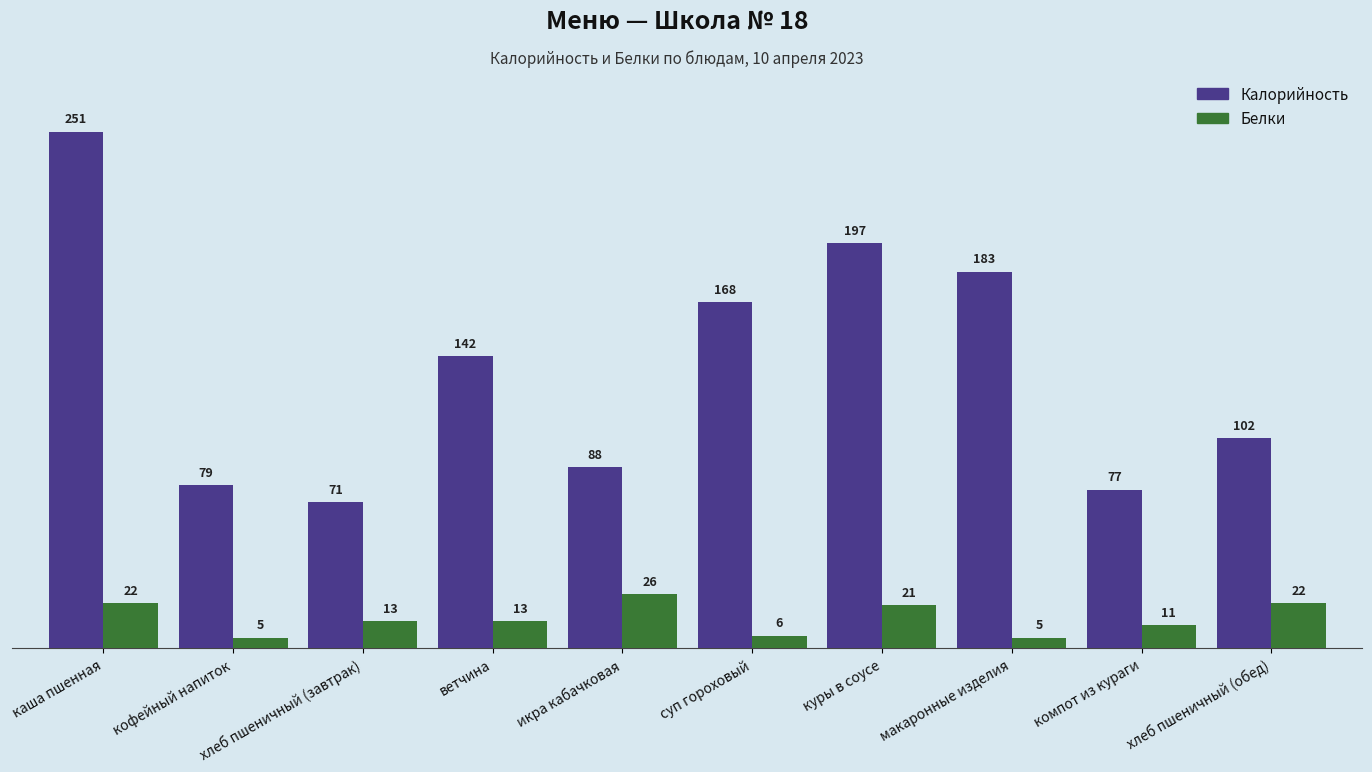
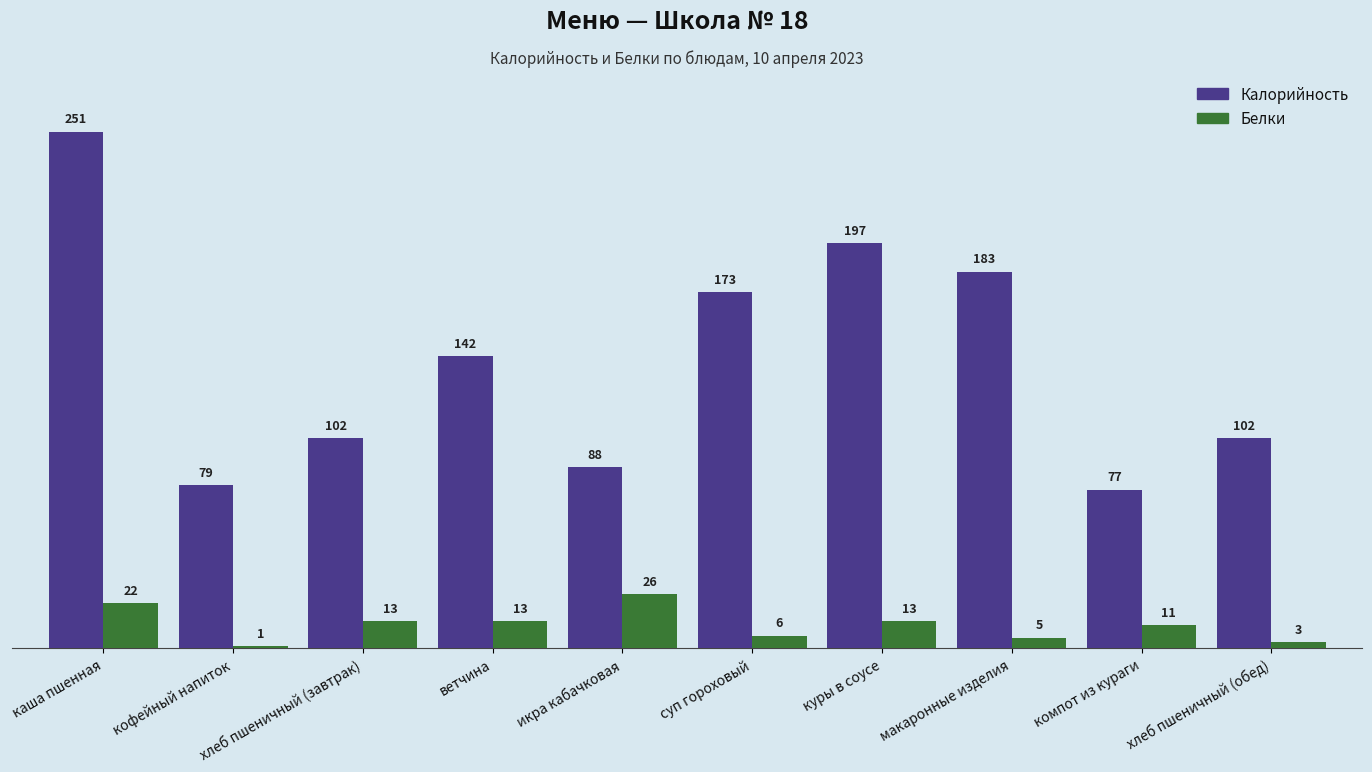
Белки, кофейный напиток: 5 -> 1
Калорийность, хлеб пшеничный (завтрак): 71 -> 102
Калорийность, суп гороховый: 168 -> 173
Белки, куры в соусе: 21 -> 13
Белки, хлеб пшеничный (обед): 22 -> 3
